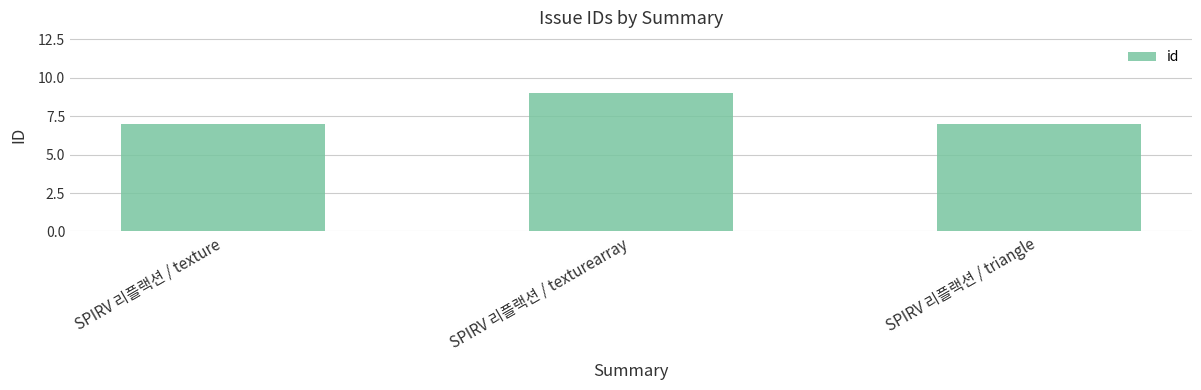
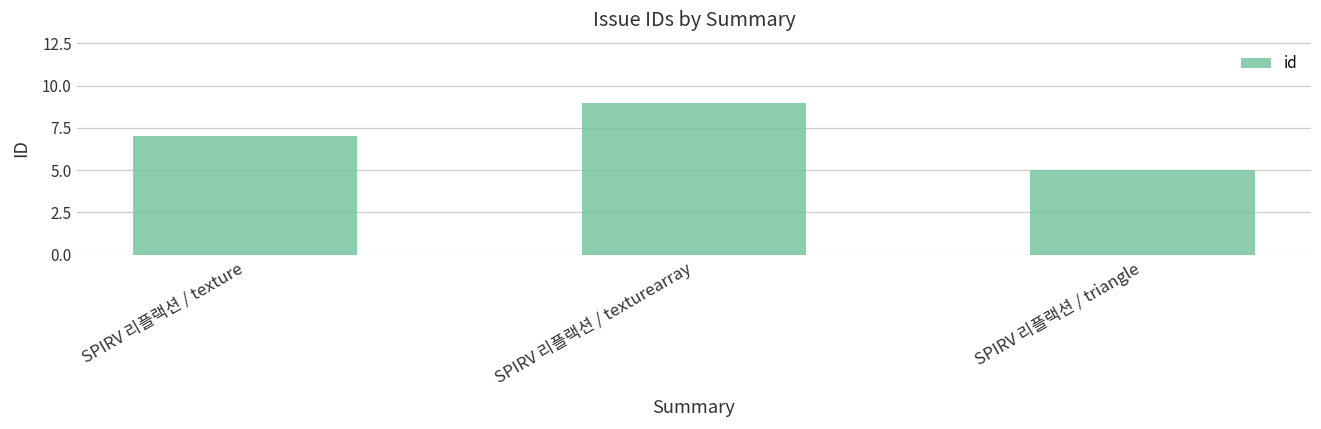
SPIRV 리플랙션 / triangle: 7 -> 5
